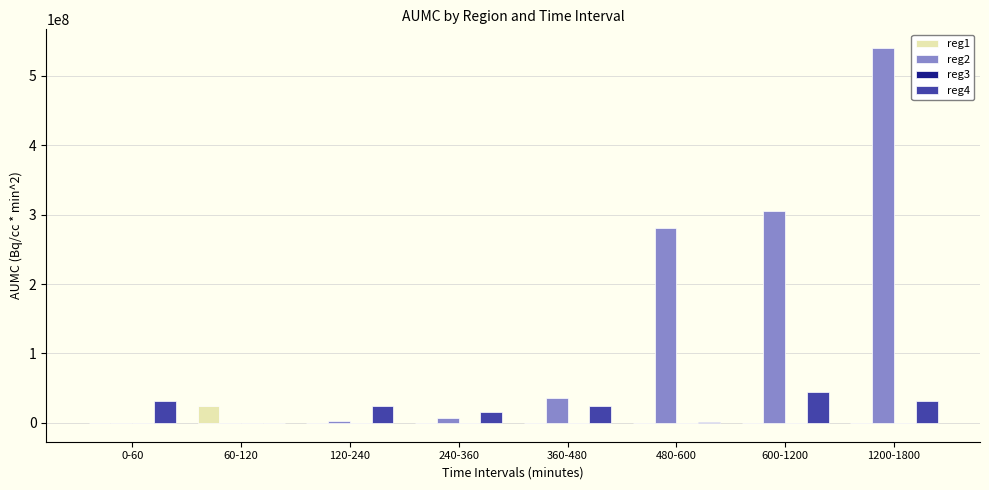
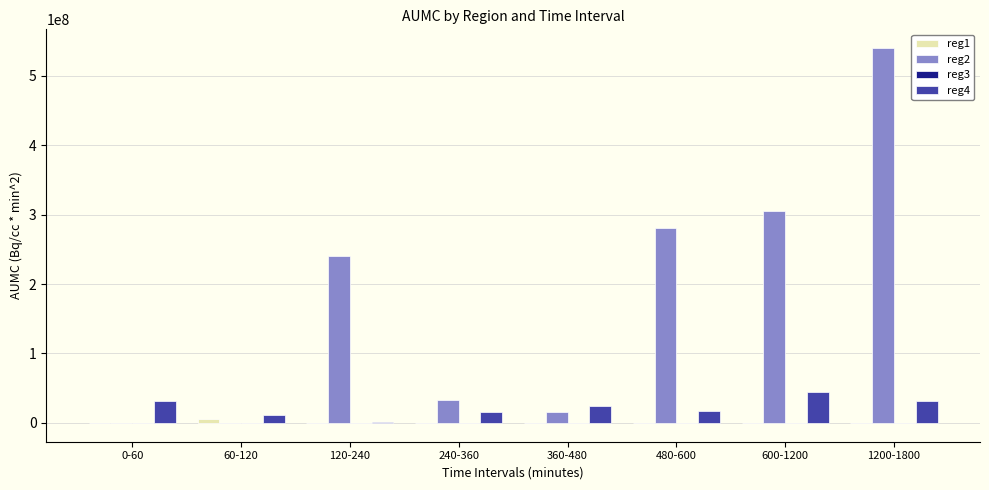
reg1, 60-120: 20000000 -> 10000000
reg4, 60-120: 0 -> 10000000
reg2, 120-240: 0 -> 240000000
reg4, 120-240: 20000000 -> 0
reg2, 240-360: 10000000 -> 30000000
reg2, 360-480: 40000000 -> 20000000
reg4, 480-600: 0 -> 20000000
